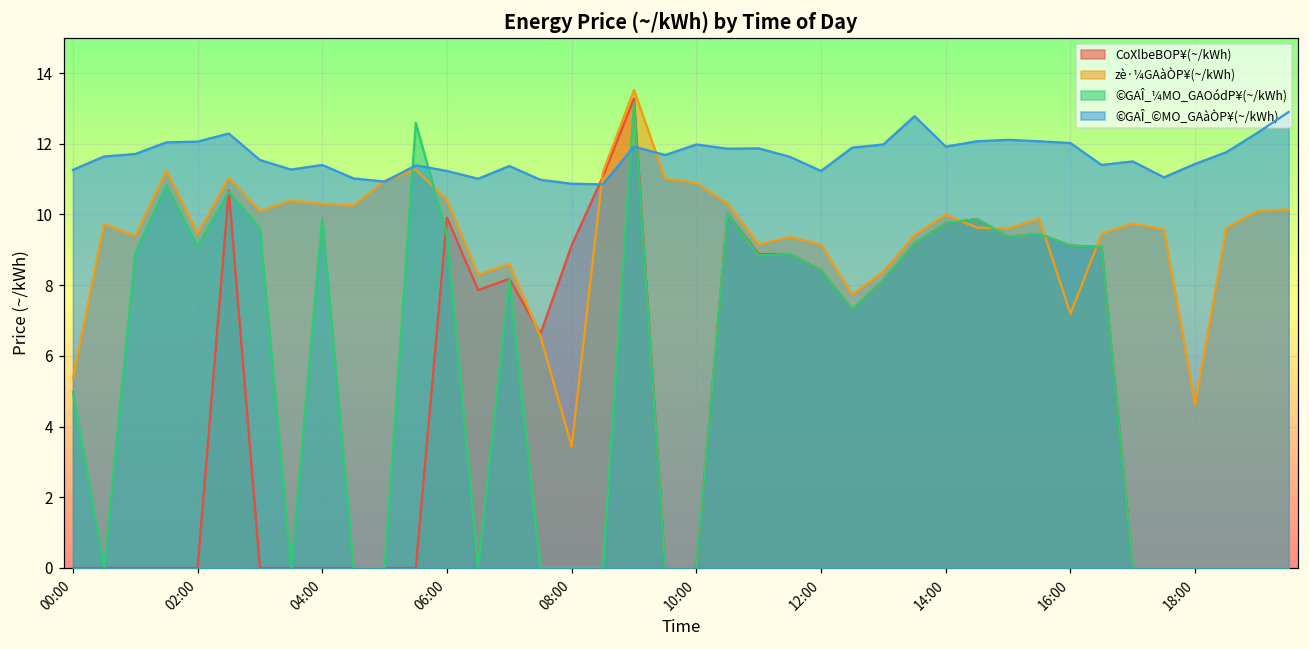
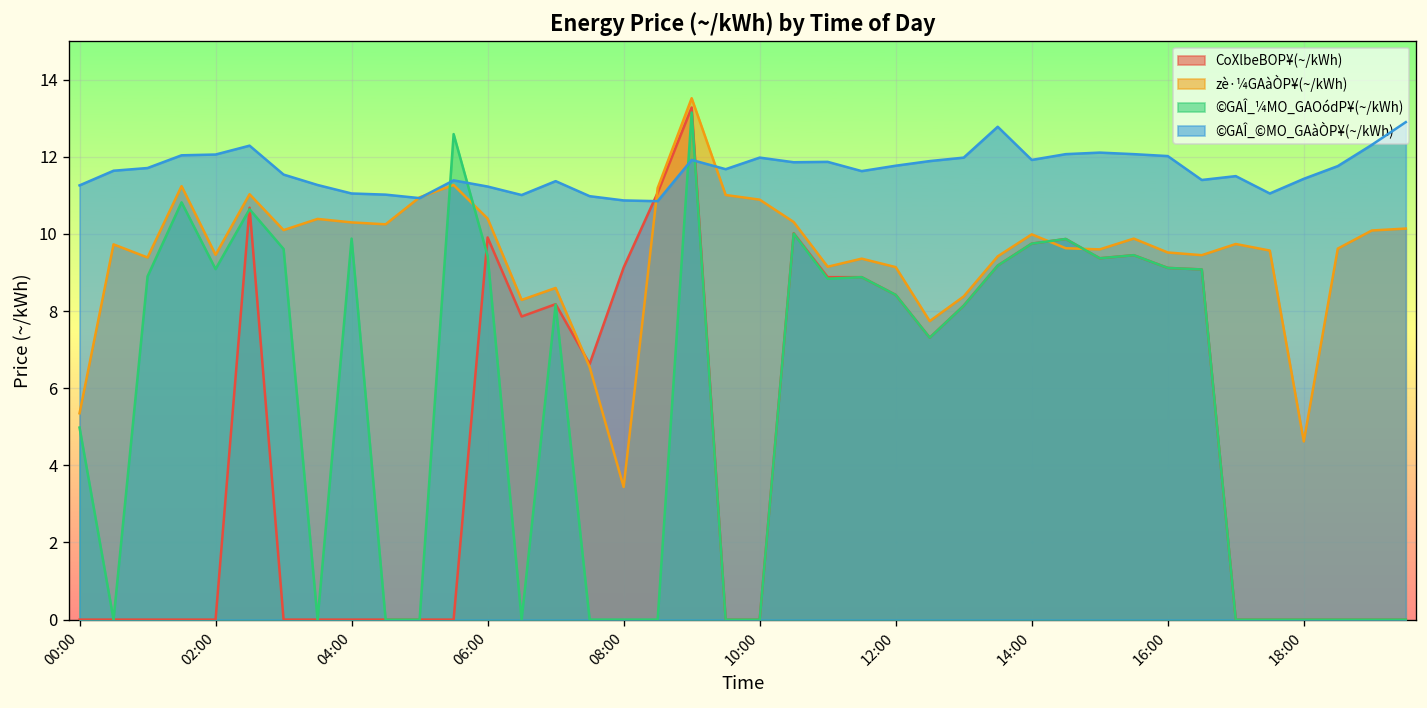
©GAÎ_©MO_GAàÒP¥(~/kWh), 04:00: 11.4 -> 11.1
©GAÎ_©MO_GAàÒP¥(~/kWh), 12:00: 11.2 -> 11.8
zè·¼GAàÒP¥(~/kWh), 16:00: 7.2 -> 9.5
